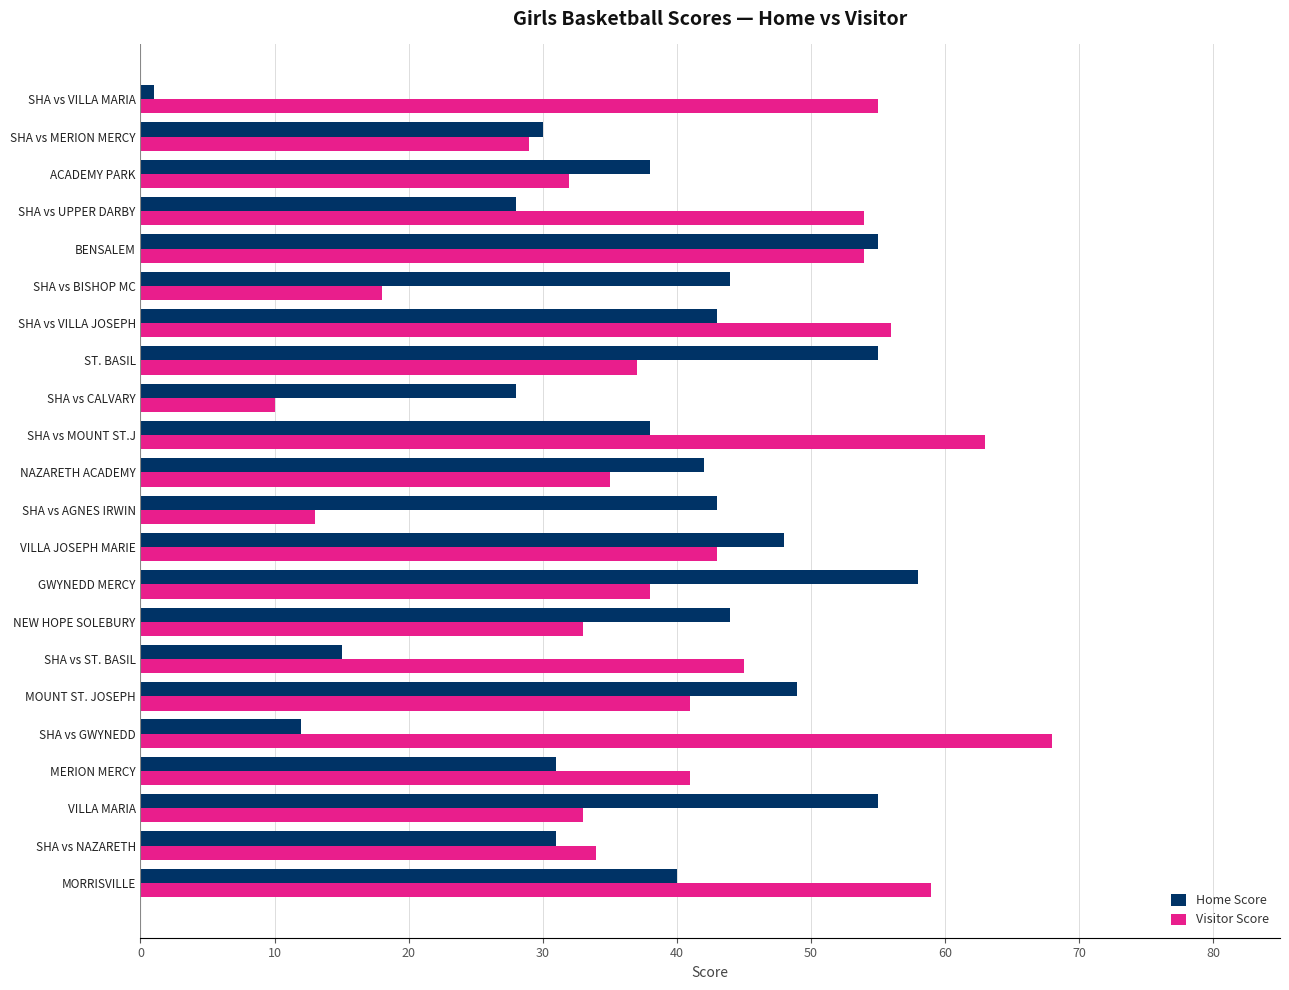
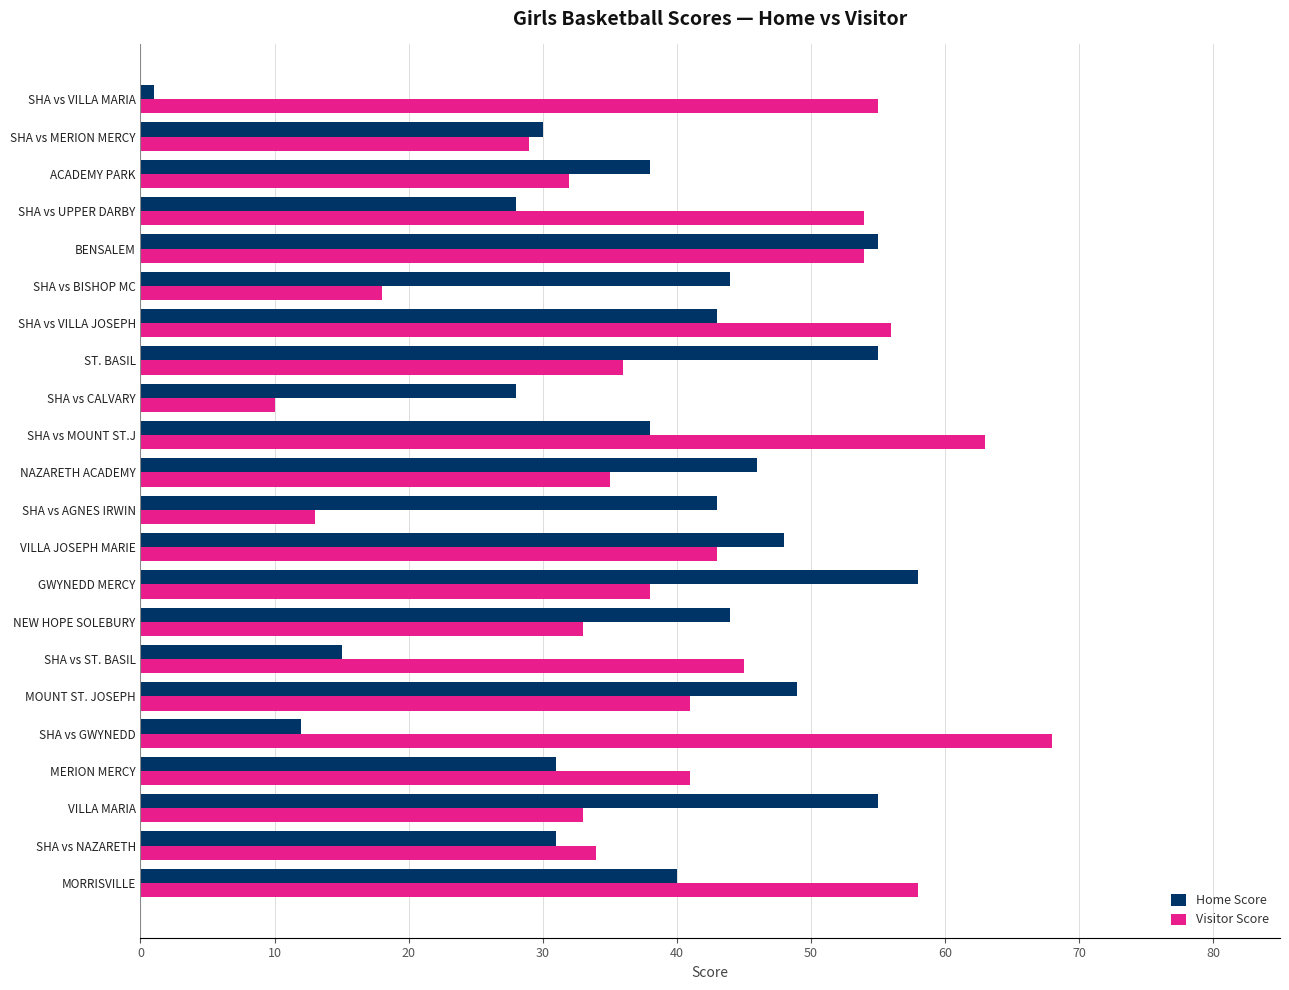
Visitor Score, ST. BASIL: 37 -> 36
Home Score, NAZARETH ACADEMY: 42 -> 46
Visitor Score, MORRISVILLE: 59 -> 58
